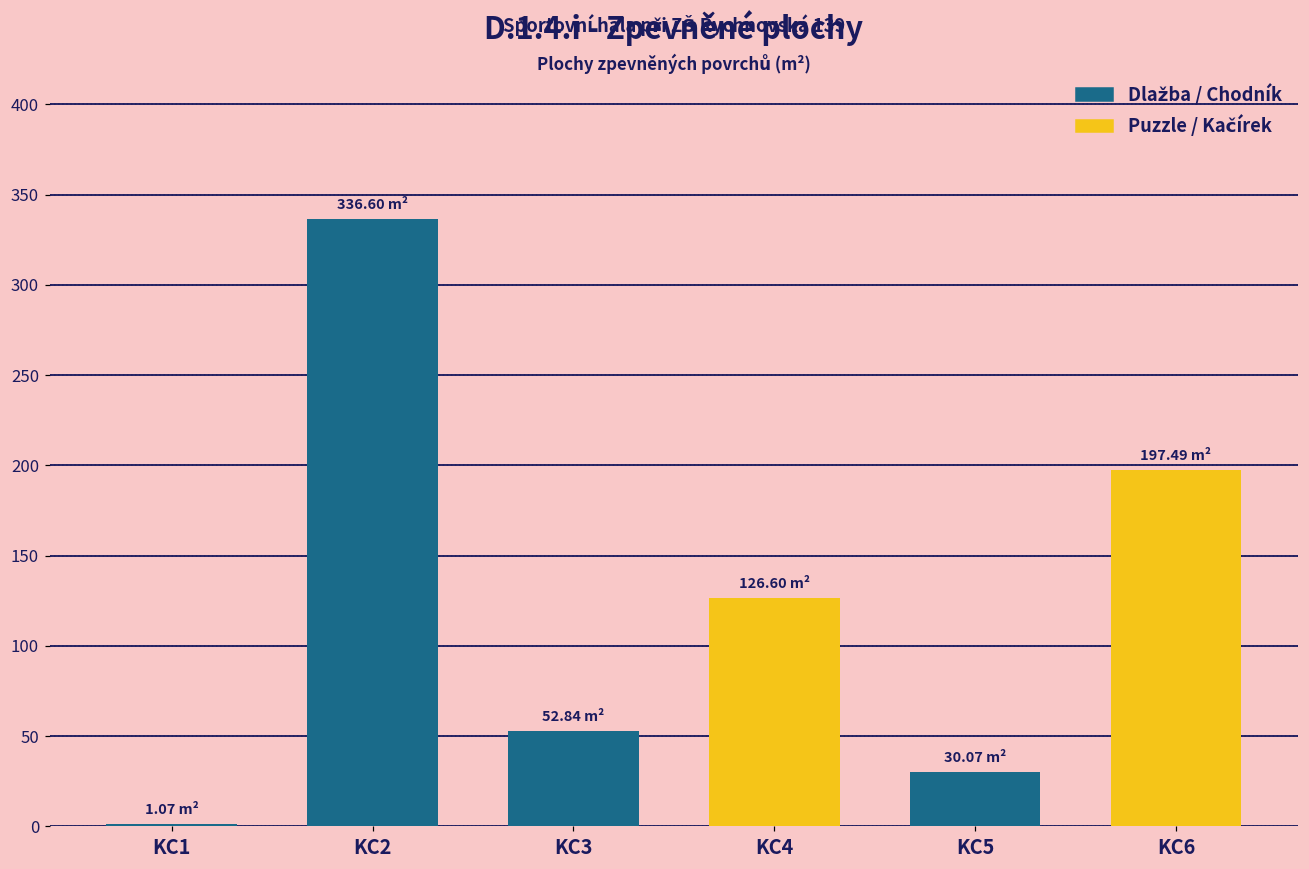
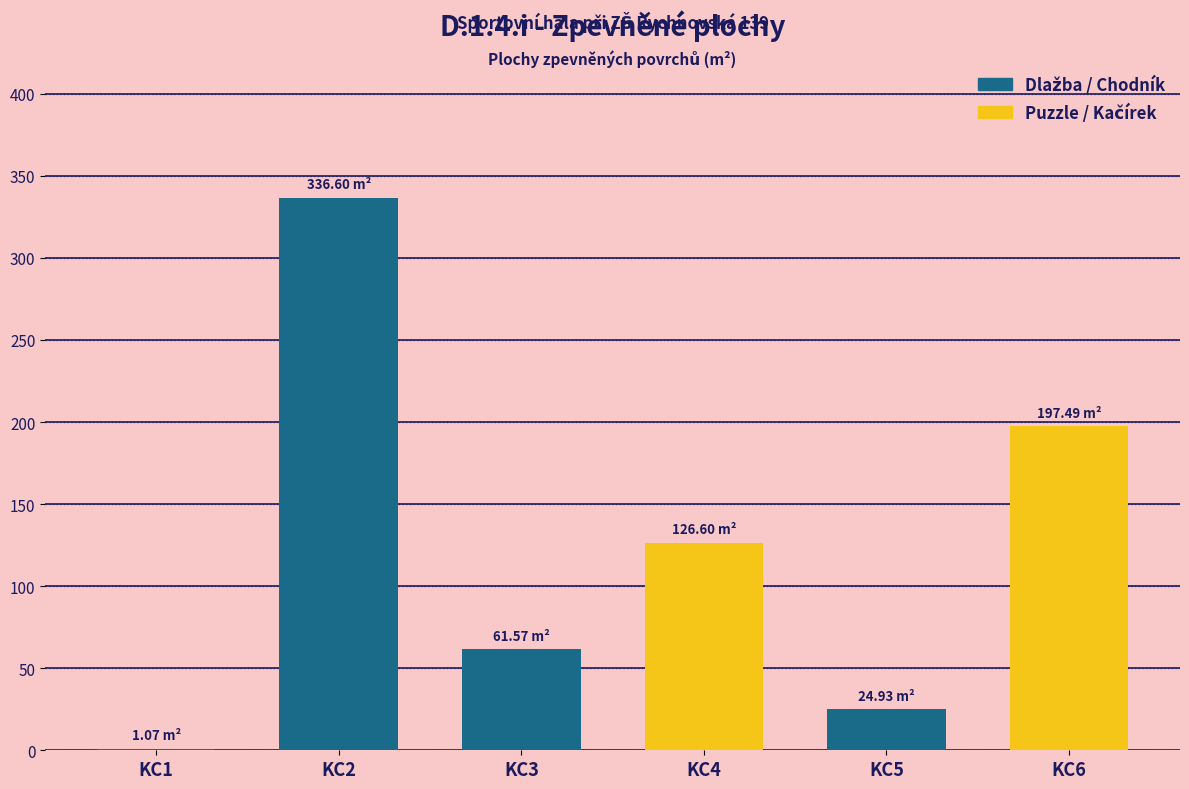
KC3: 52.84 -> 61.57
KC5: 30.07 -> 24.93
